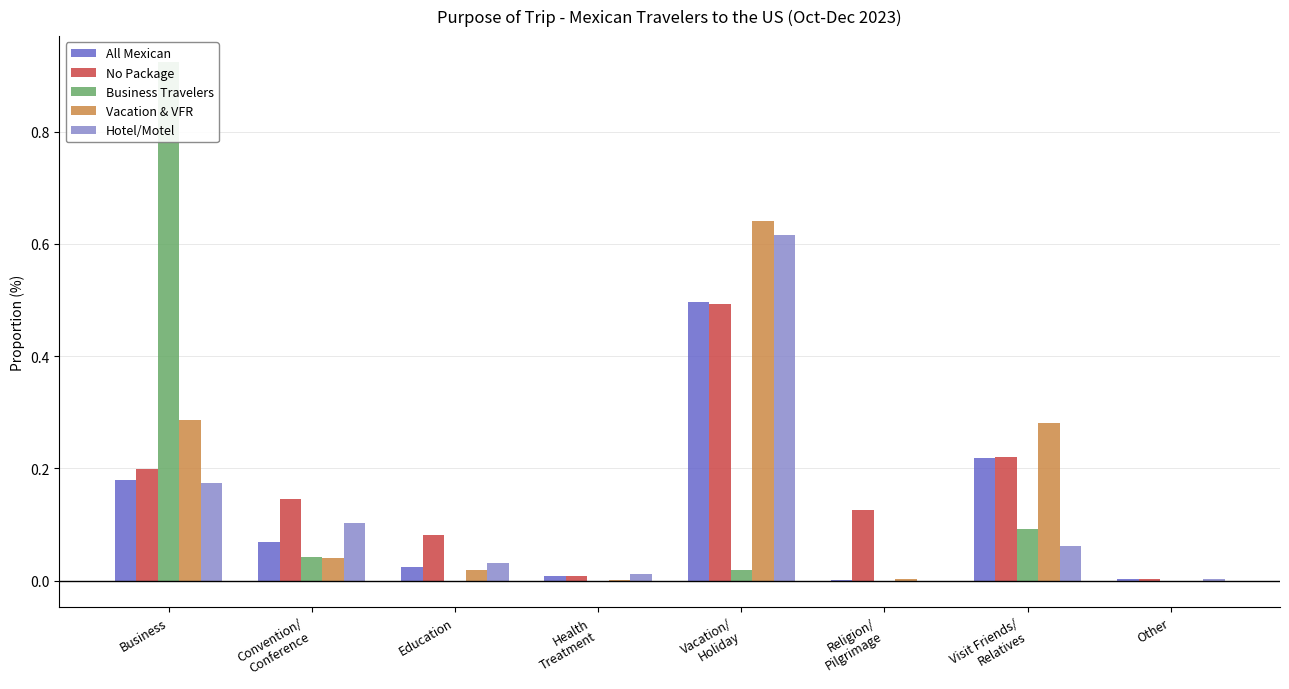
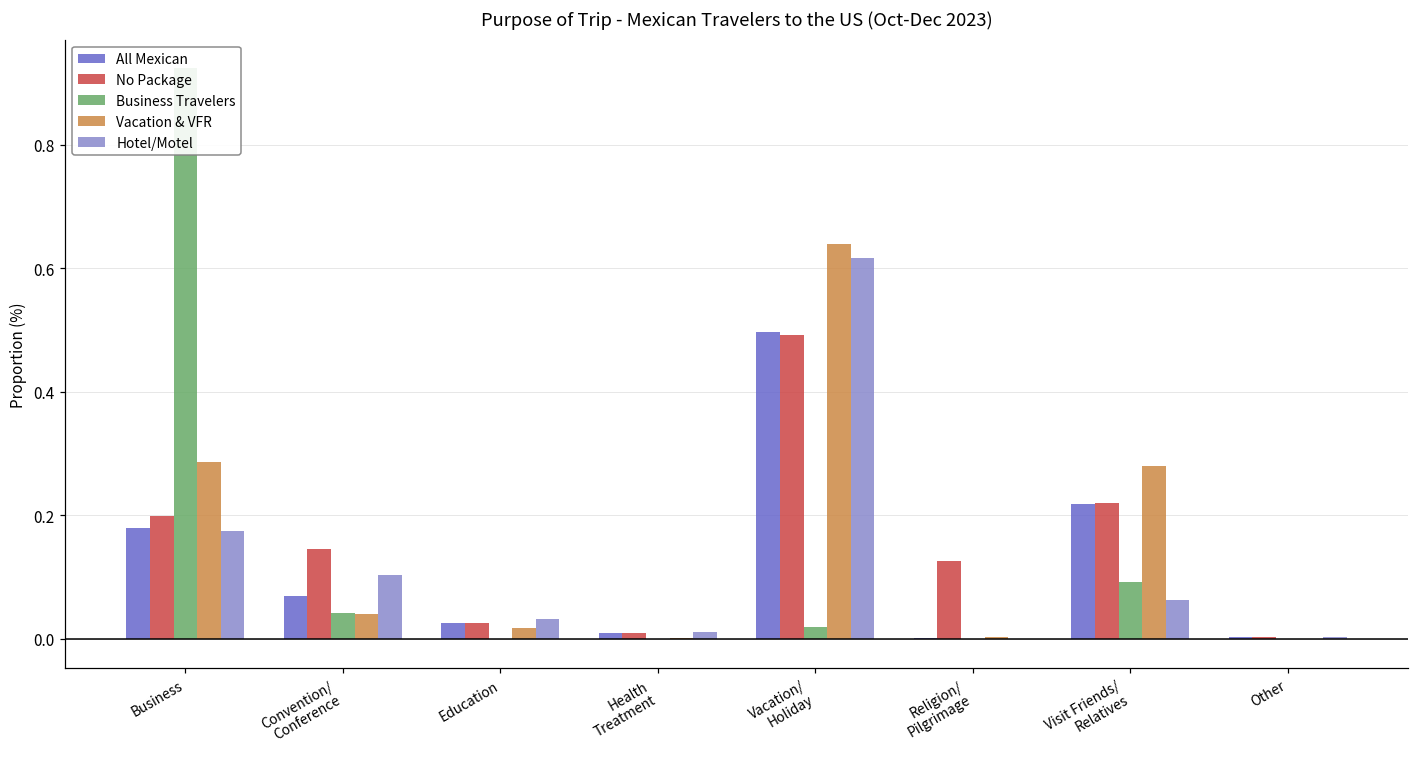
No Package, Education: 0.08 -> 0.03
